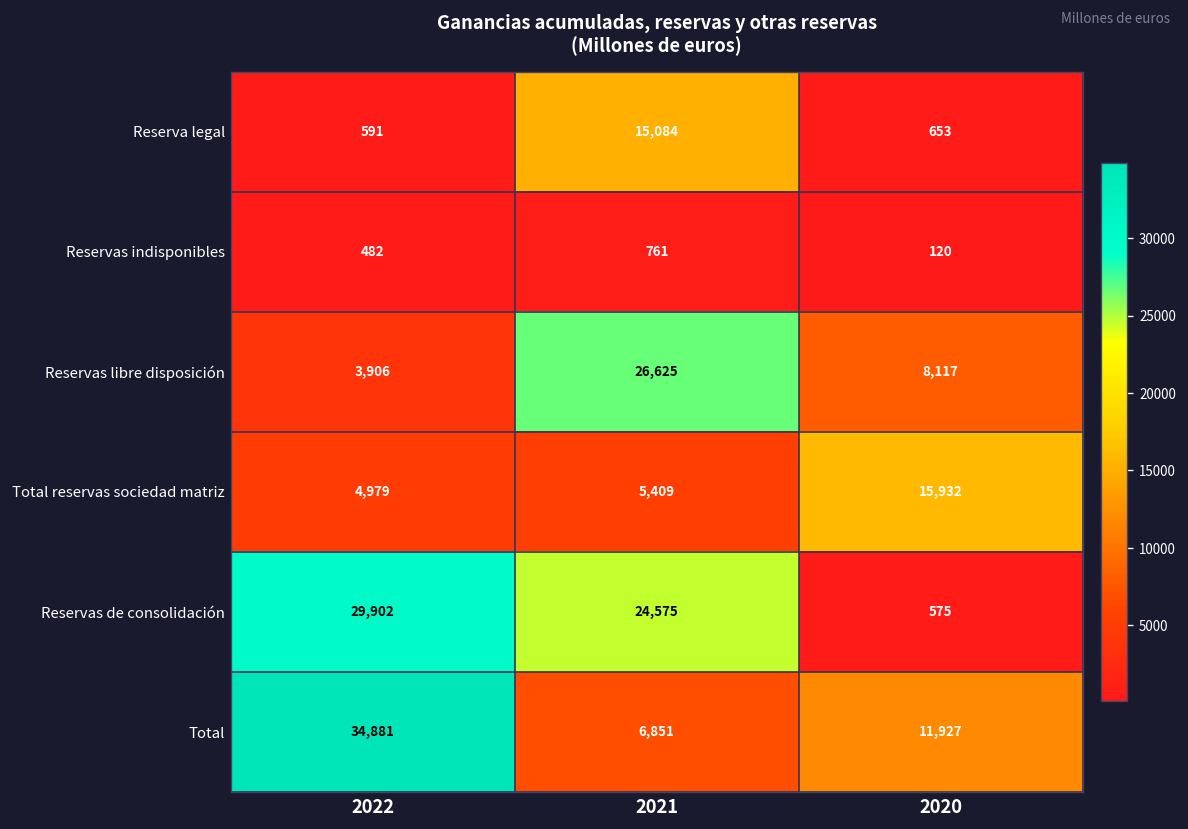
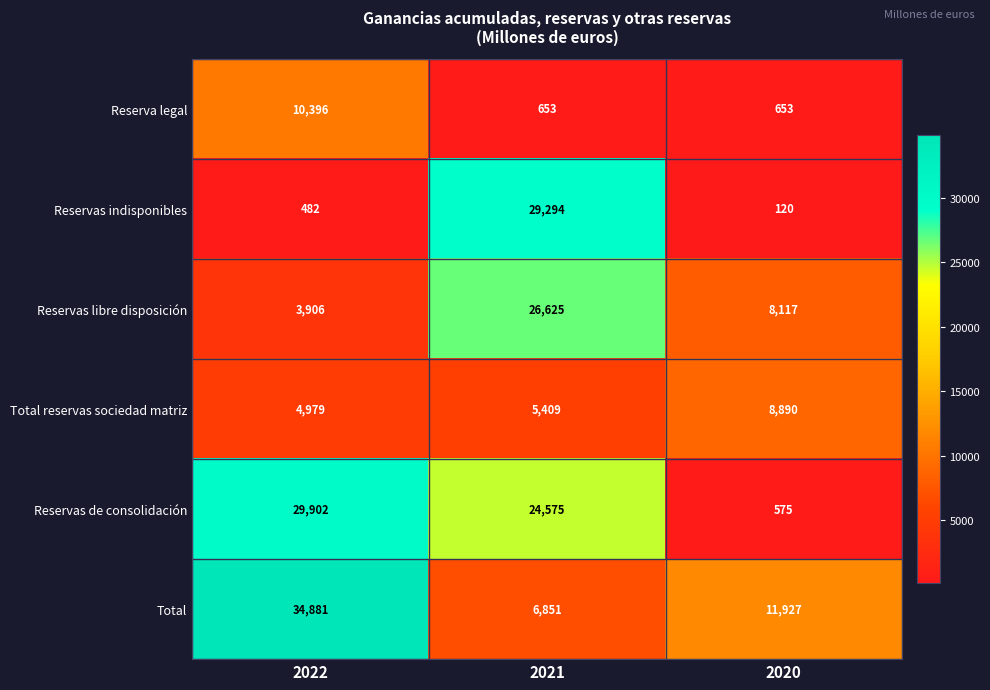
Reserva legal, 2022: 591 -> 10,396
Reserva legal, 2021: 15,084 -> 653
Reservas indisponibles, 2021: 761 -> 29,294
Total reservas sociedad matriz, 2020: 15,932 -> 8,890
